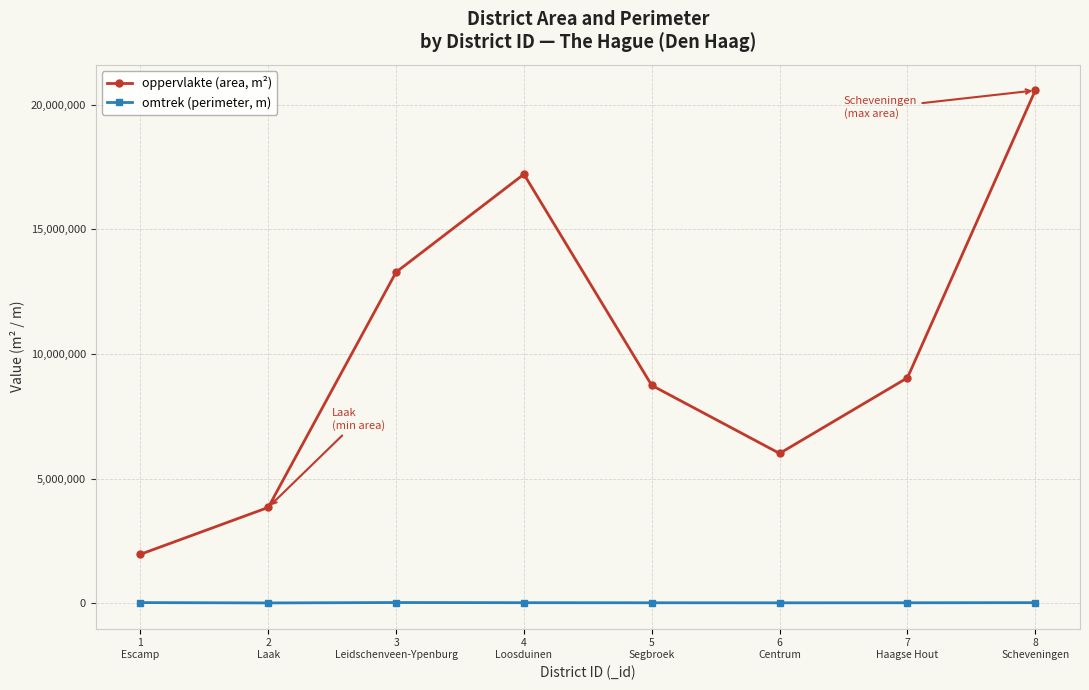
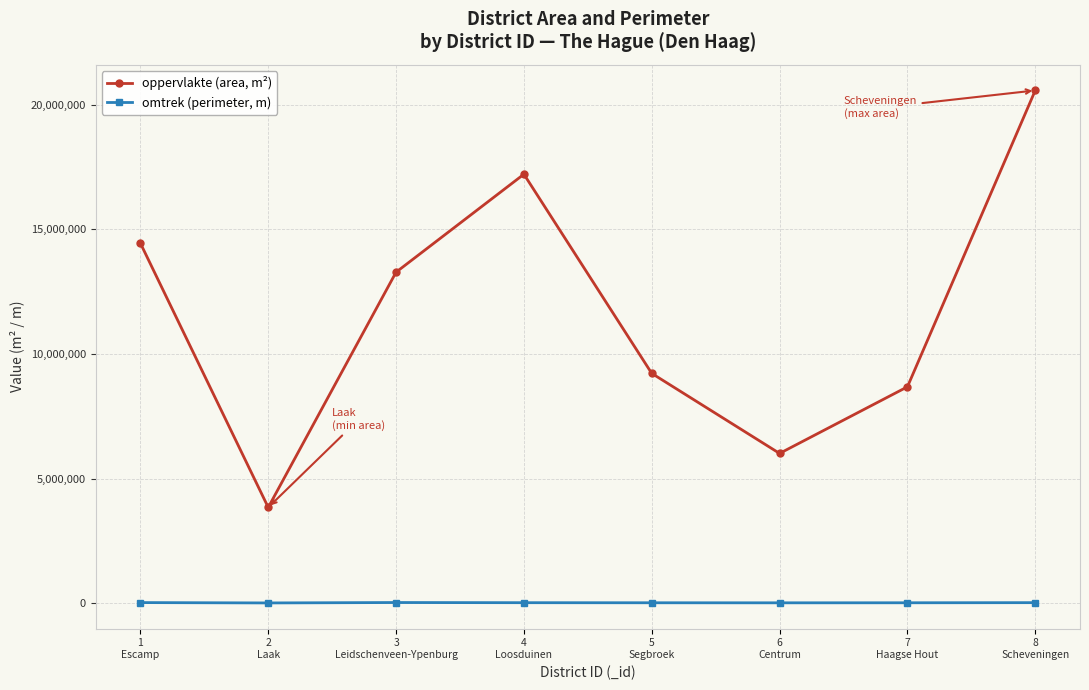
oppervlakte (area, m²), 1 Escamp: 2,000,000 -> 14,400,000
oppervlakte (area, m²), 5 Segbroek: 8,700,000 -> 9,200,000
oppervlakte (area, m²), 7 Haagse Hout: 9,000,000 -> 8,700,000
